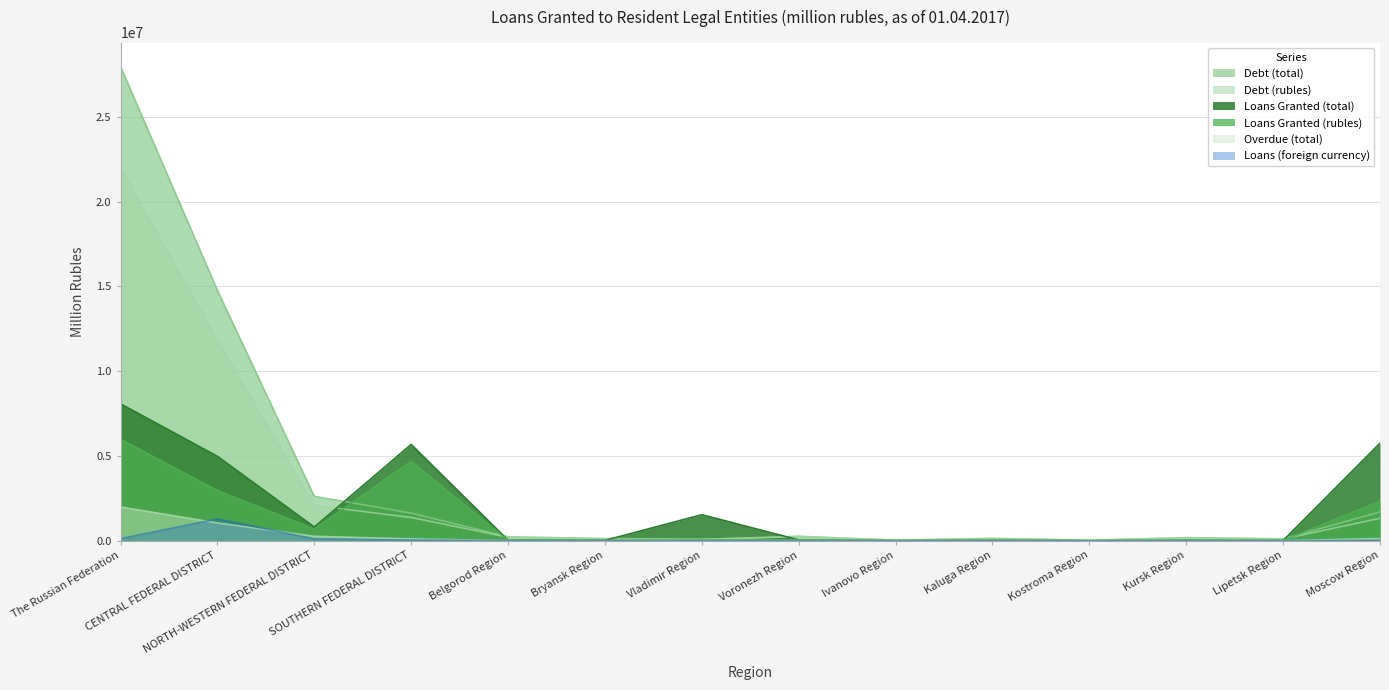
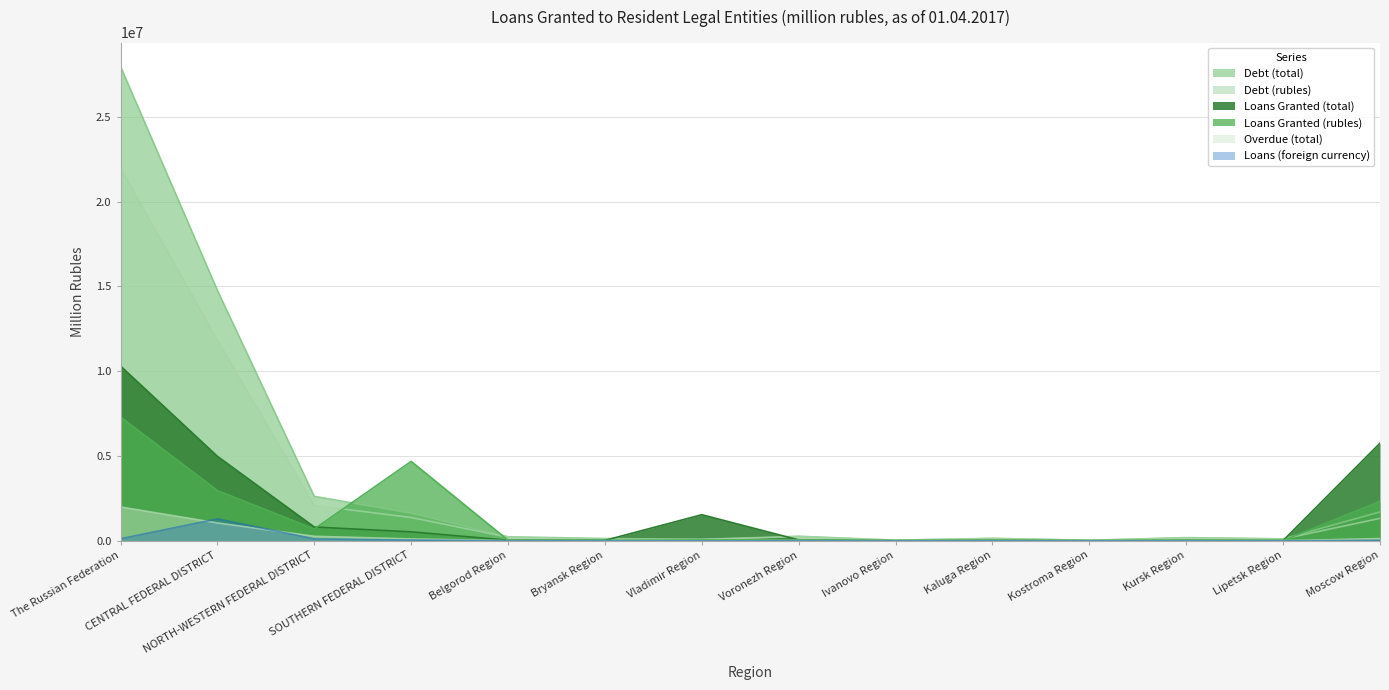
Loans Granted (total), The Russian Federation: 8100000 -> 10300000
Loans Granted (rubles), The Russian Federation: 6000000 -> 7300000
Loans Granted (total), SOUTHERN FEDERAL DISTRICT: 5700000 -> 500000
